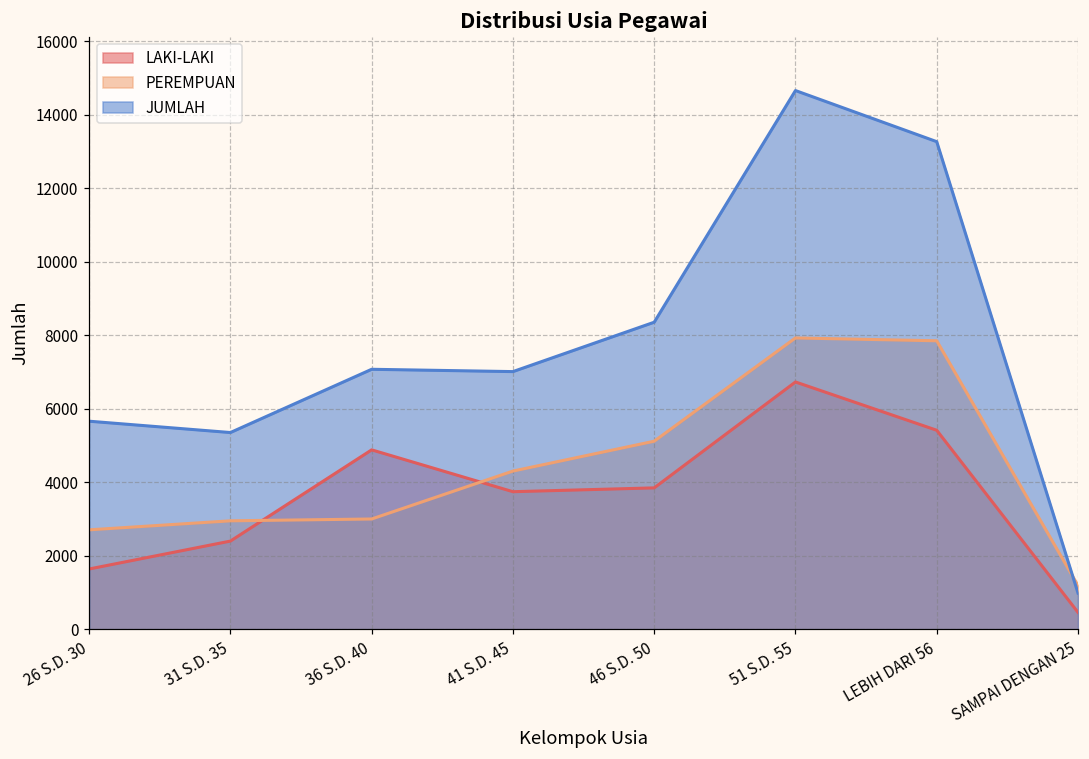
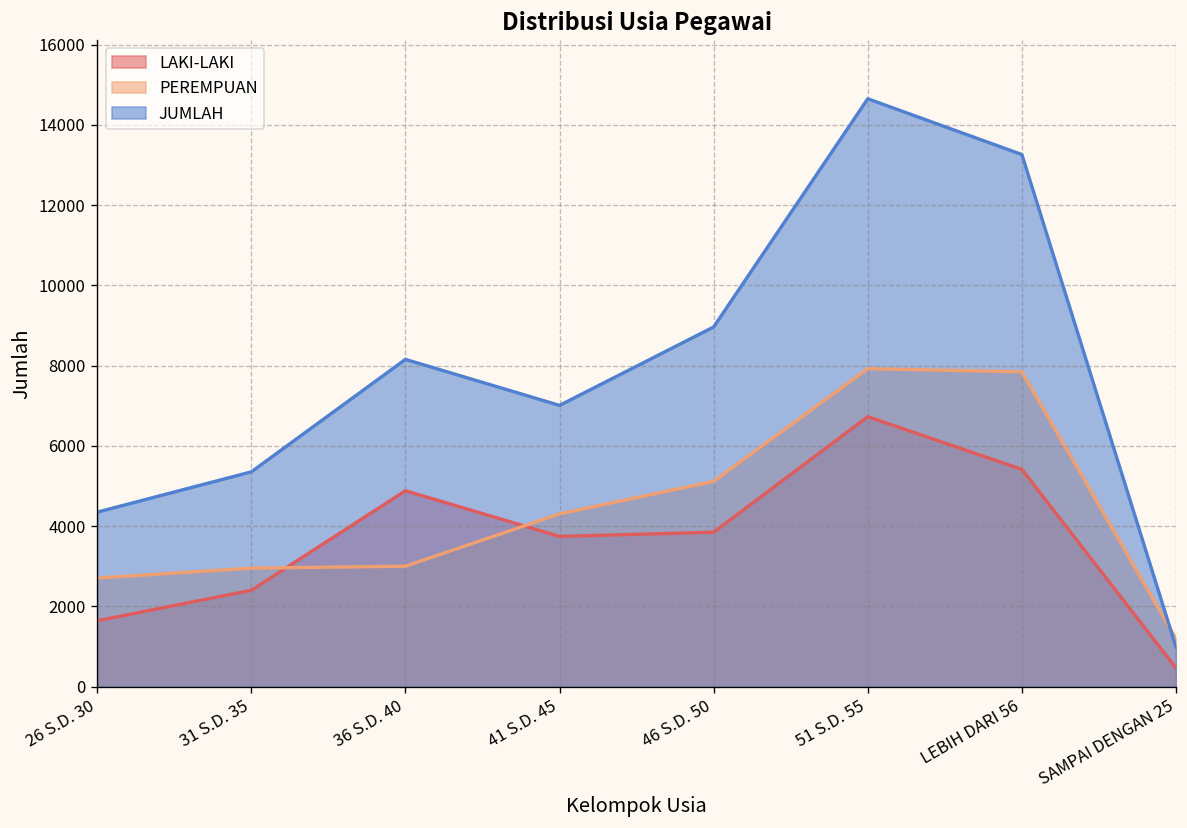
JUMLAH, 26 S.D. 30: 5700 -> 4300
JUMLAH, 36 S.D. 40: 7100 -> 8200
JUMLAH, 46 S.D. 50: 8400 -> 9000
